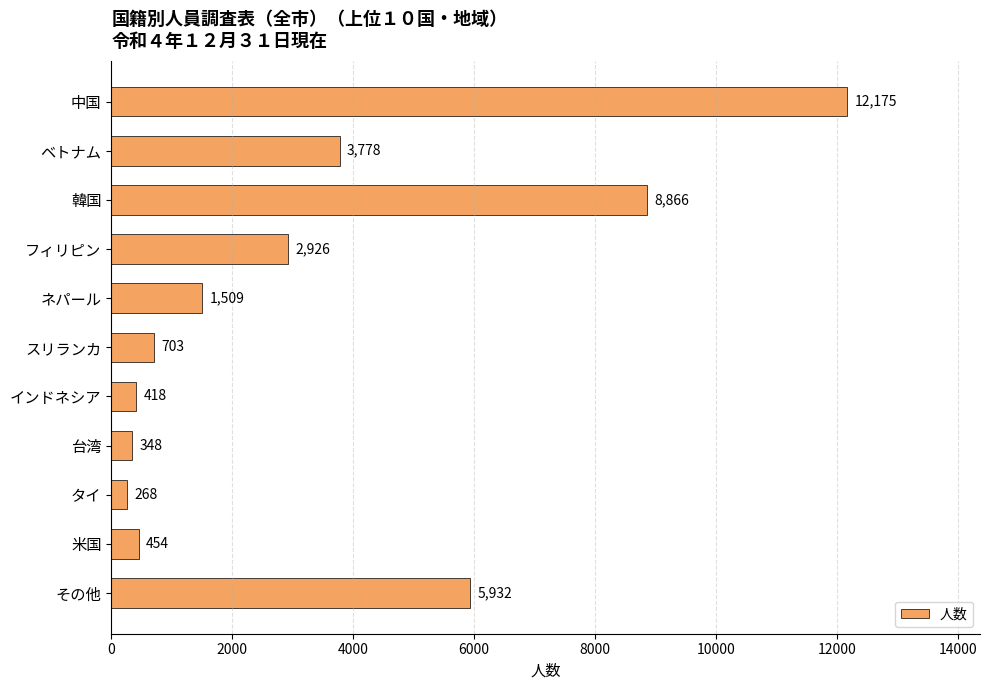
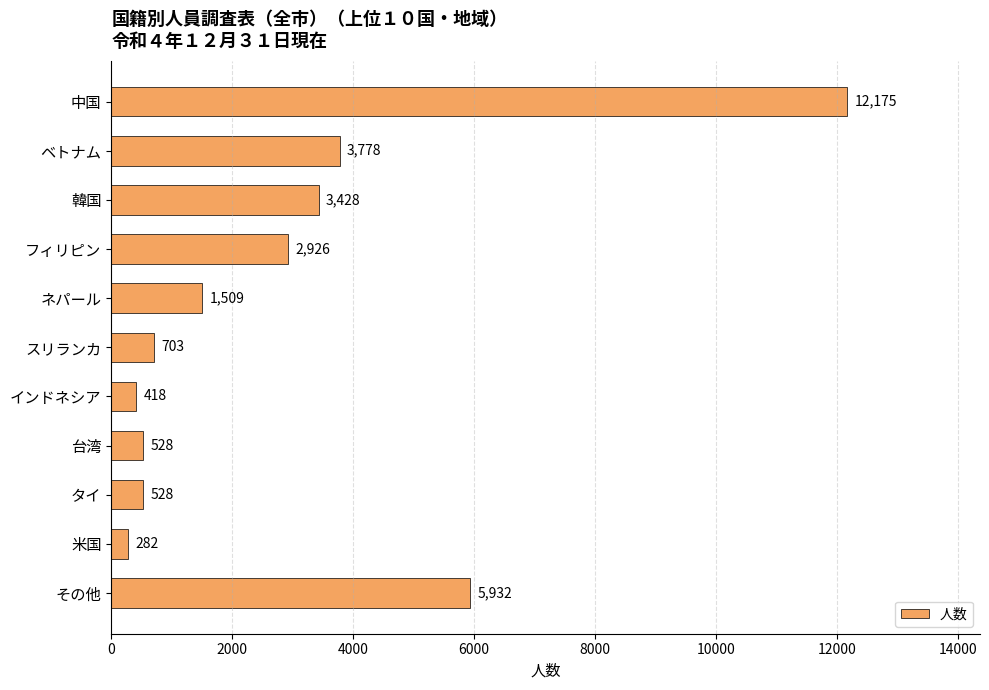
韓国: 8,866 -> 3,428
台湾: 348 -> 528
タイ: 268 -> 528
米国: 454 -> 282
